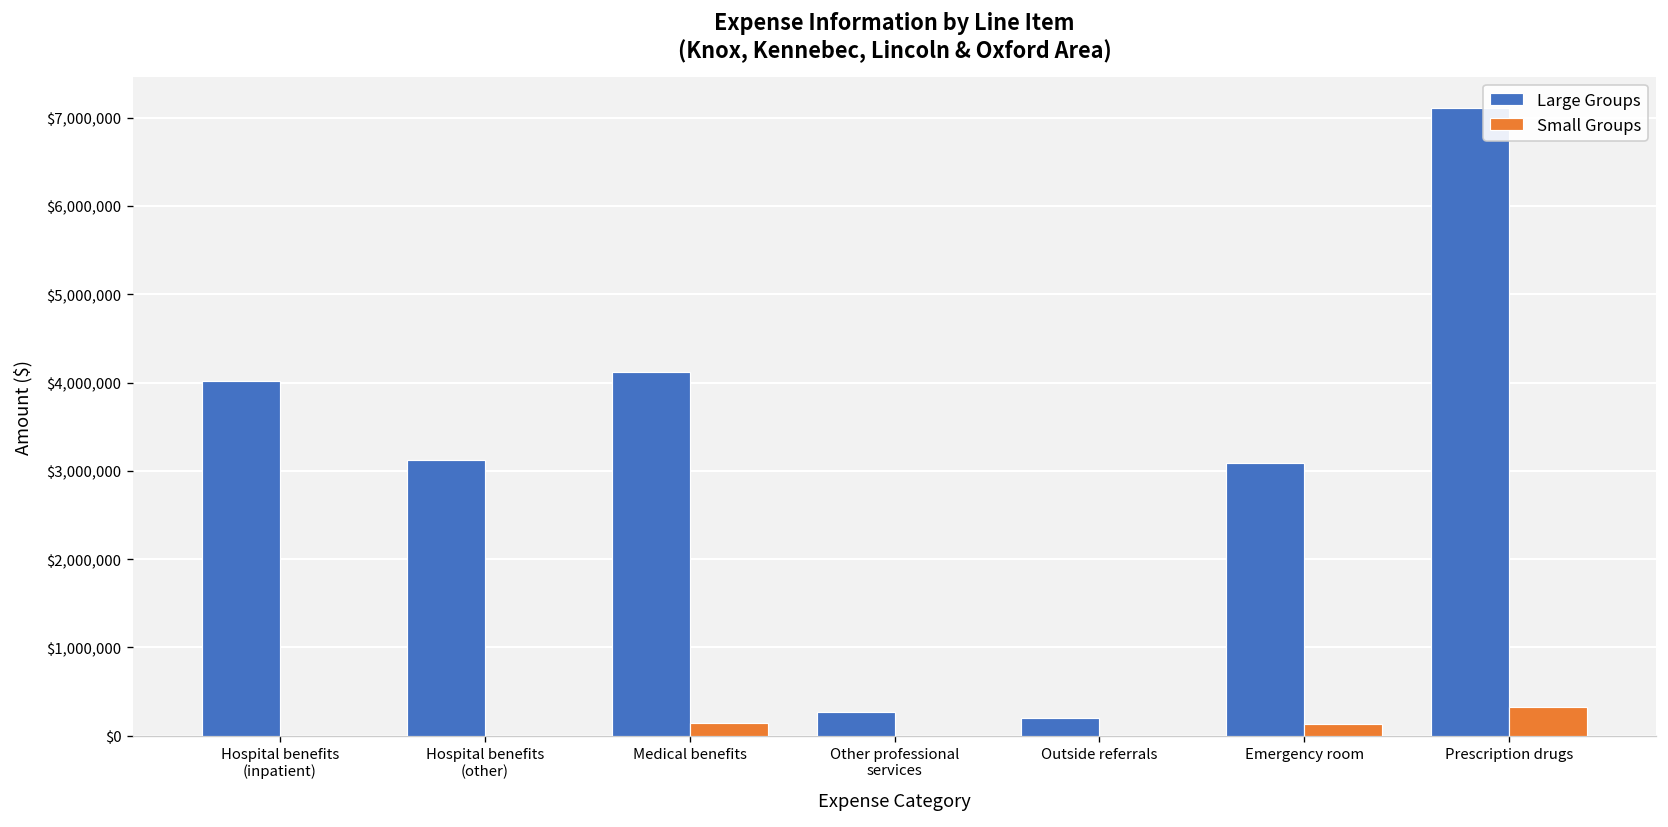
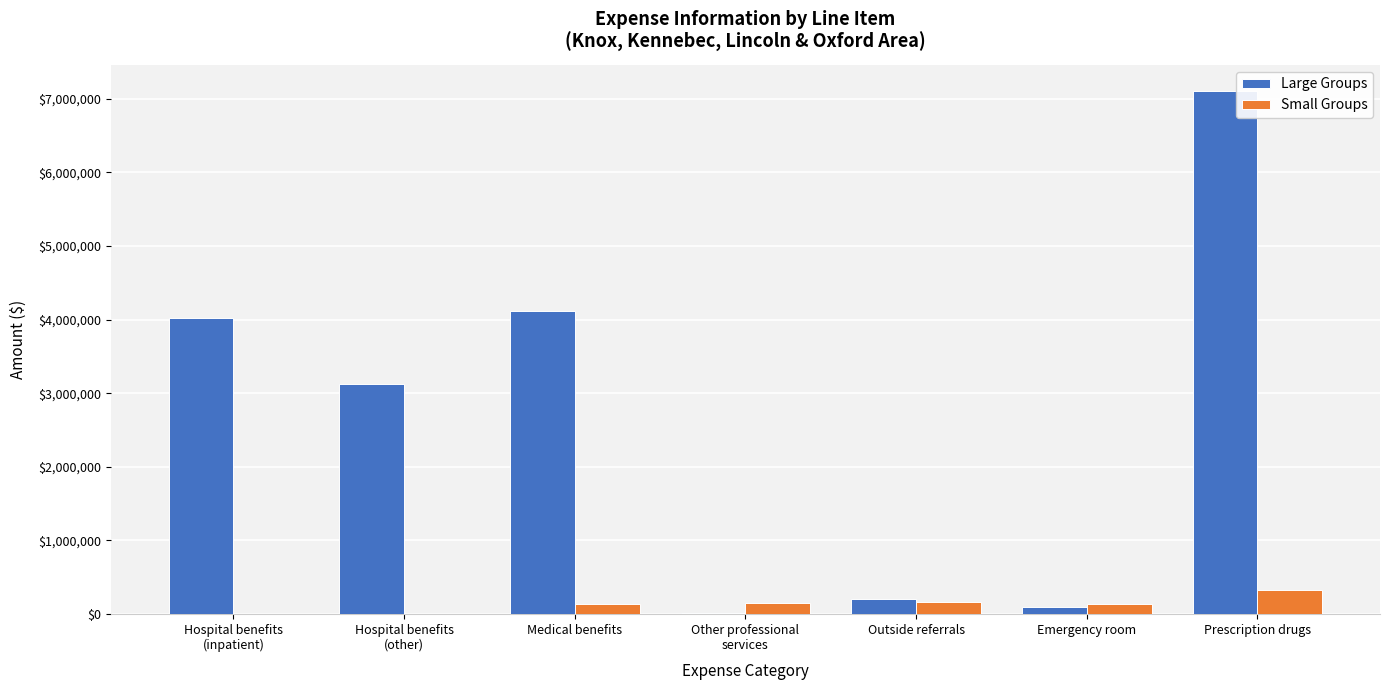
Large Groups, Other professional services: $300,000 -> $0
Small Groups, Other professional services: $0 -> $100,000
Small Groups, Outside referrals: $0 -> $200,000
Large Groups, Emergency room: $3,100,000 -> $100,000
